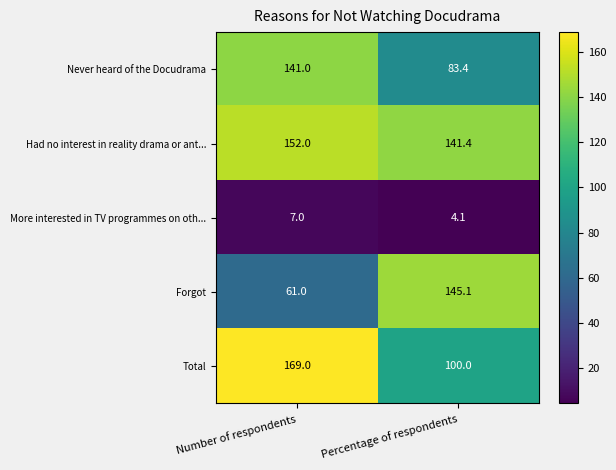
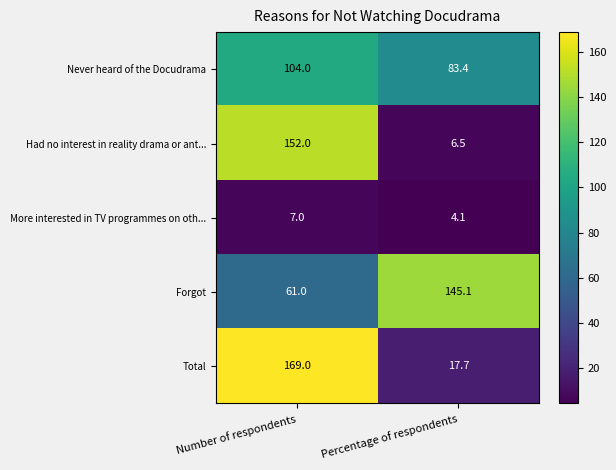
Never heard of the Docudrama, Number of respondents: 141.0 -> 104.0
Had no interest in reality drama or ant..., Percentage of respondents: 141.4 -> 6.5
Total, Percentage of respondents: 100.0 -> 17.7
